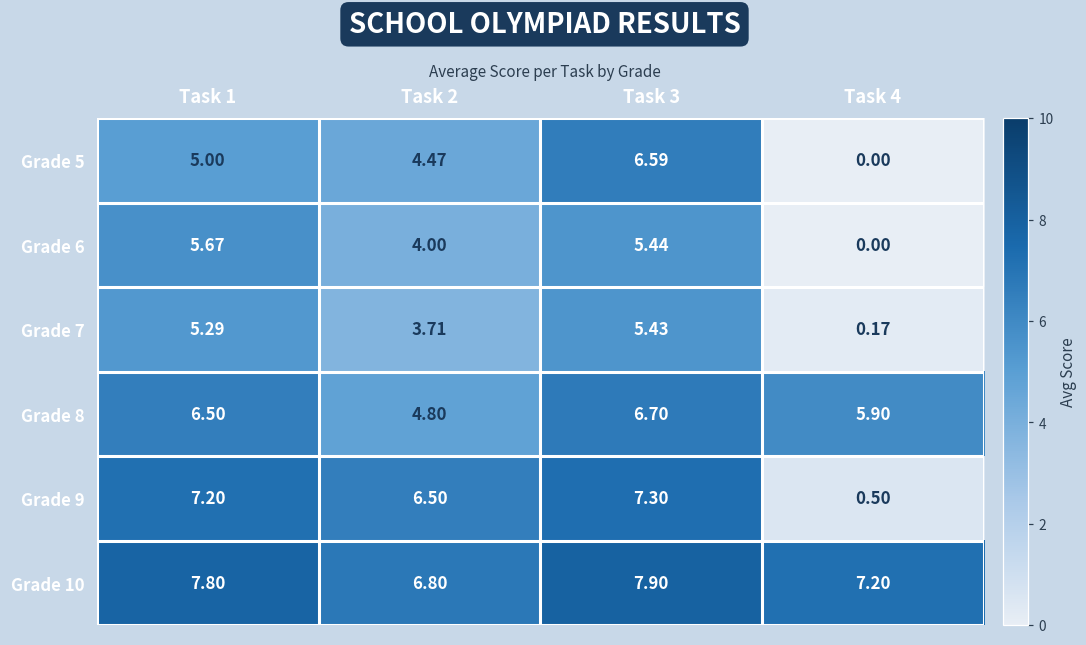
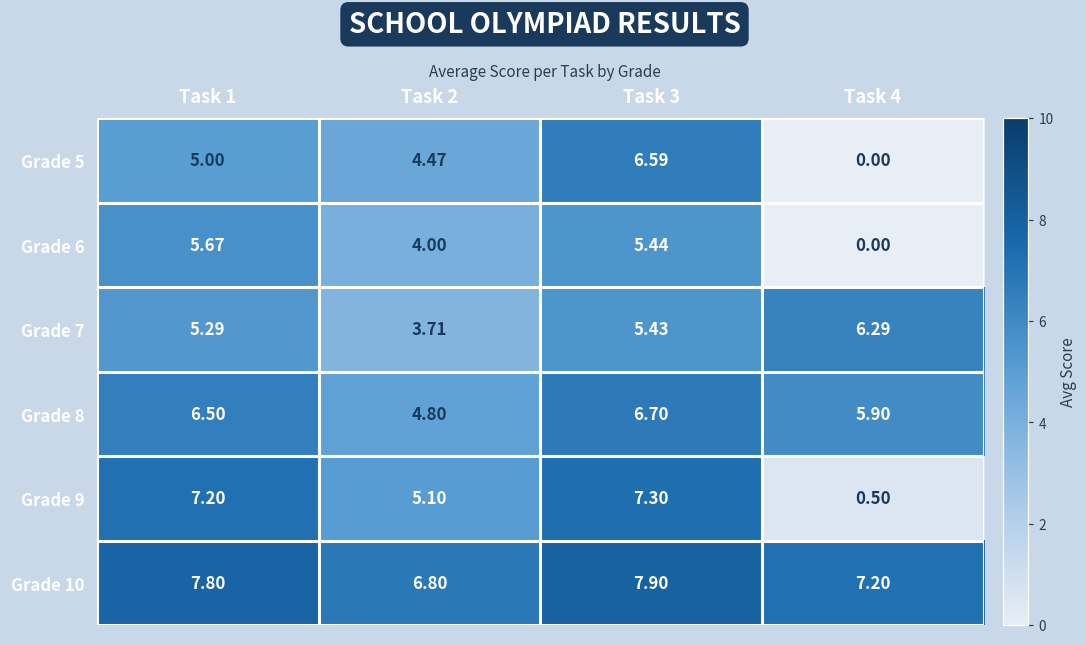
Grade 7, Task 4: 0.17 -> 6.29
Grade 9, Task 2: 6.50 -> 5.10
